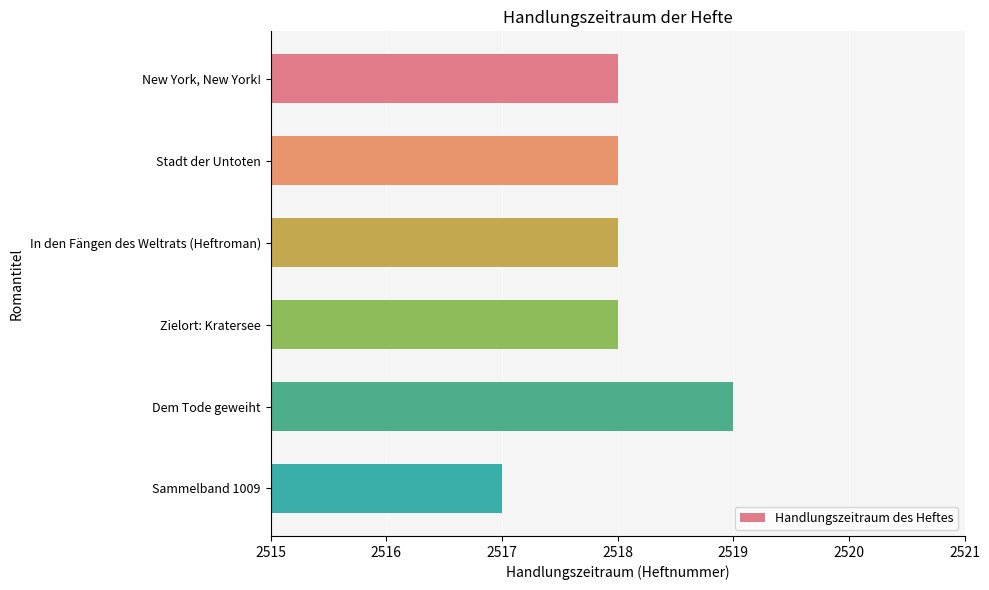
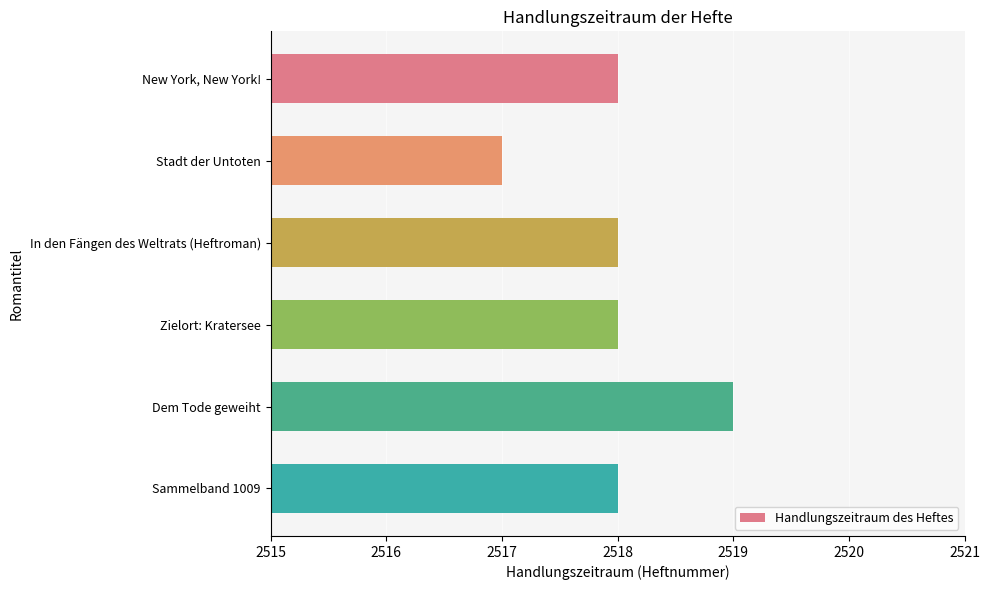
Stadt der Untoten: 2518 -> 2517
Sammelband 1009: 2517 -> 2518
